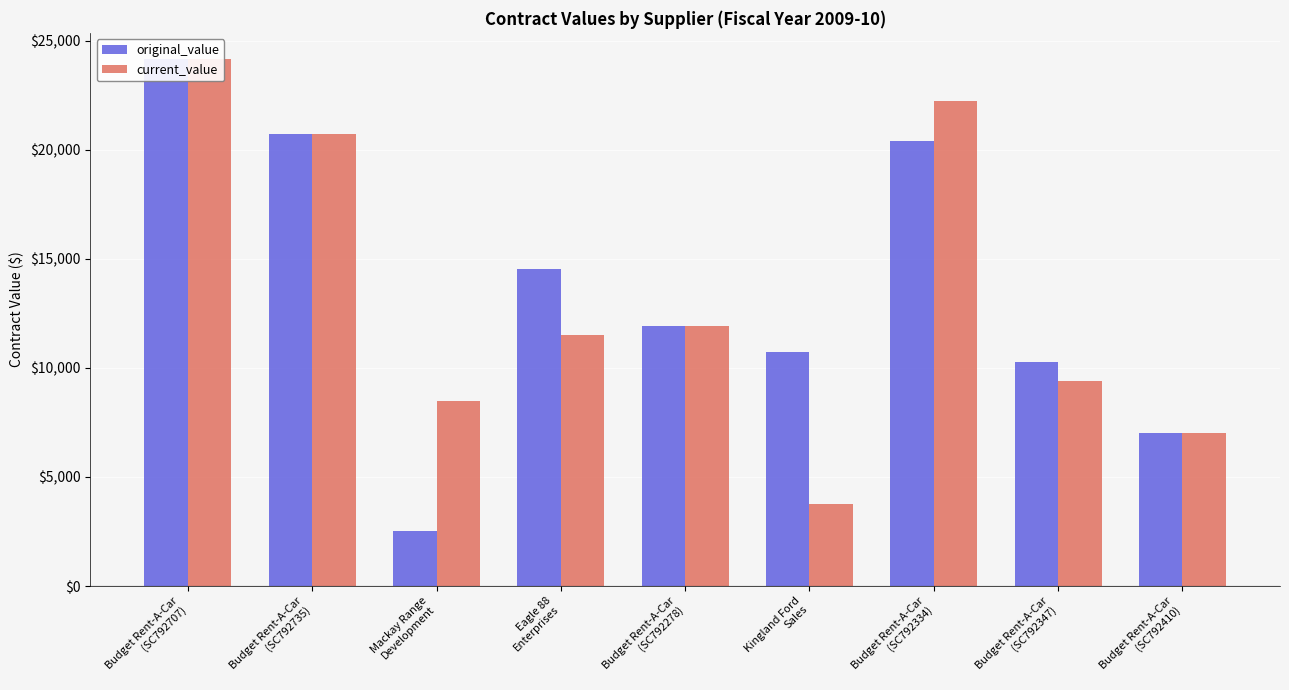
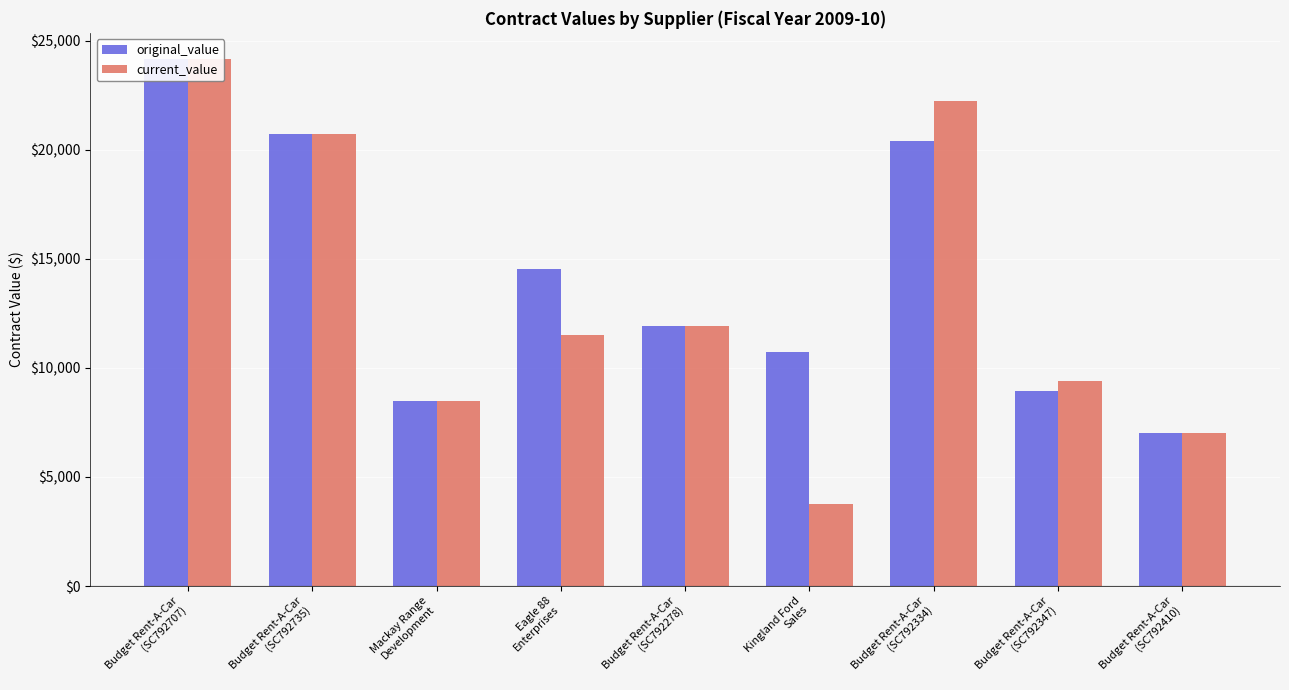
original_value, Mackay Range Development: $2,500 -> $8,500
original_value, Budget Rent-A-Car (SC792347): $10,300 -> $8,900
